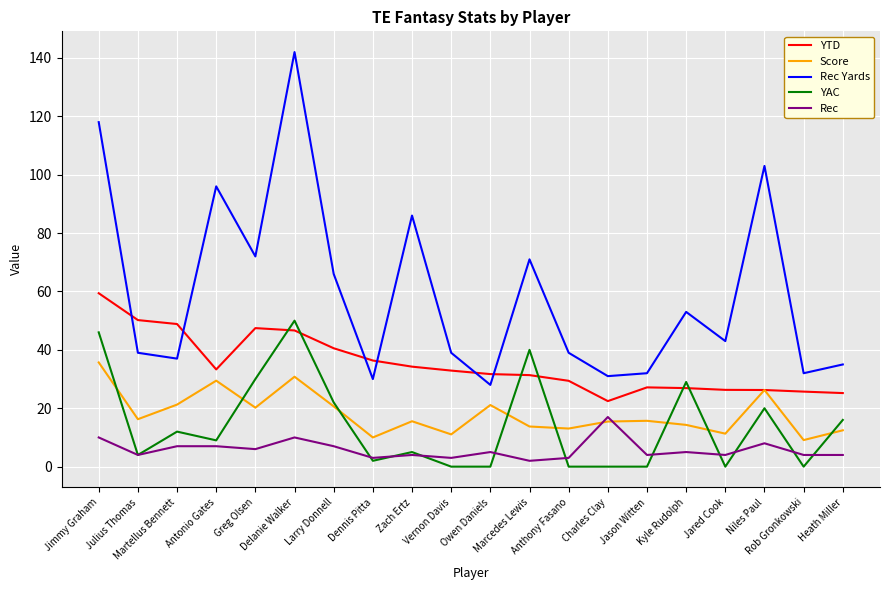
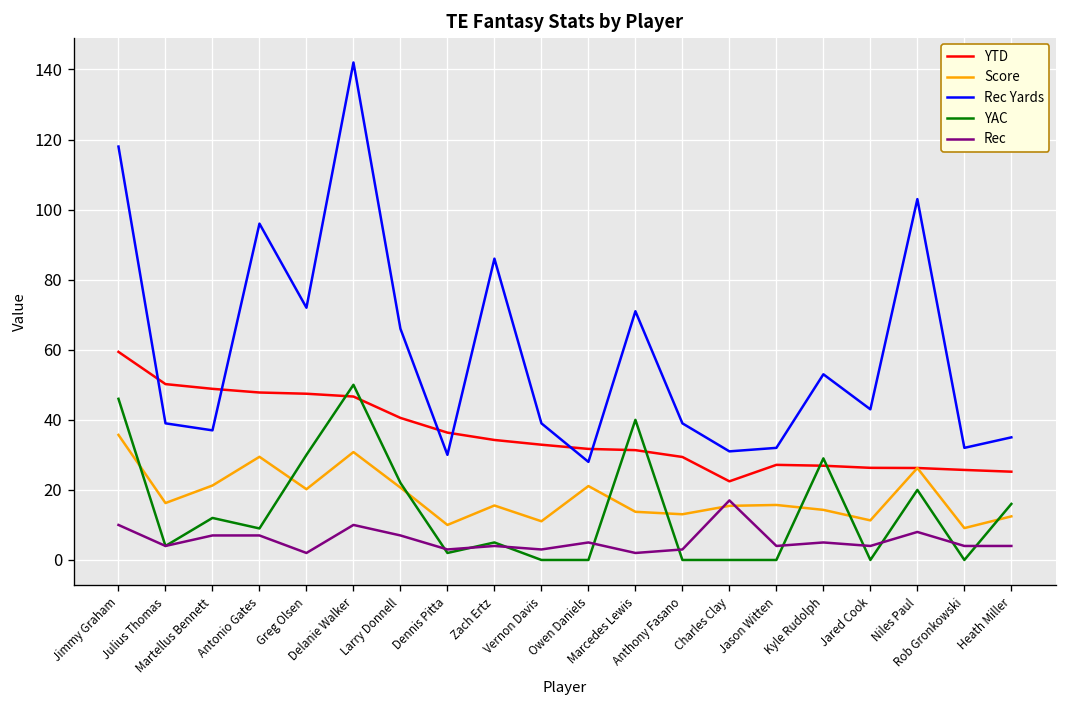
YTD, Antonio Gates: 33 -> 48
Rec, Greg Olsen: 6 -> 2
